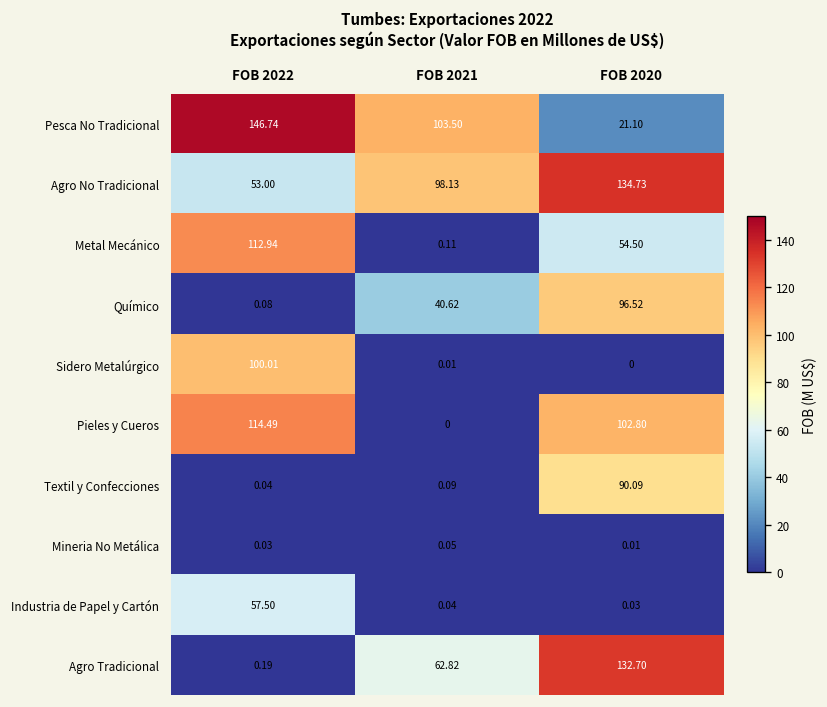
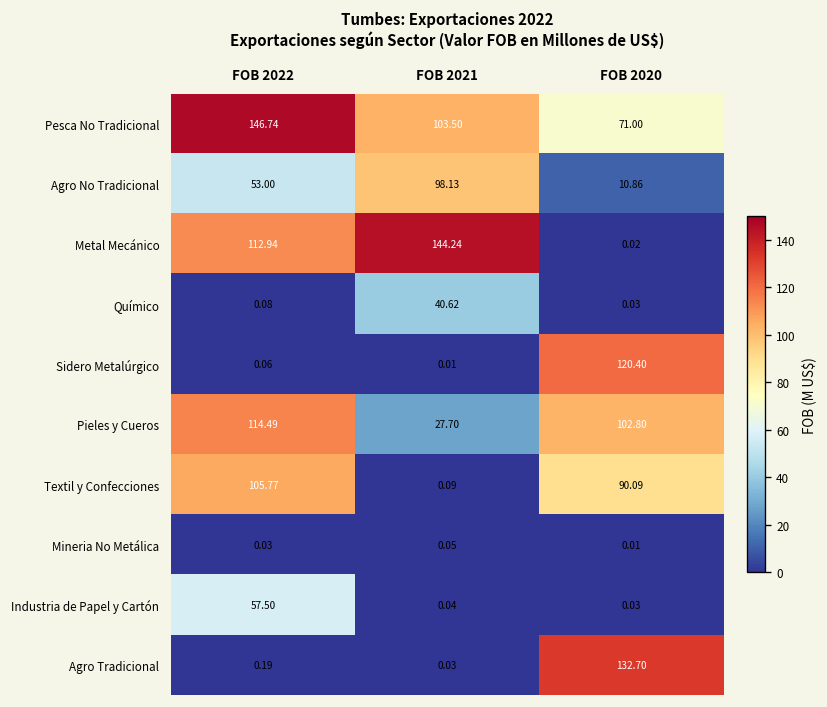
Pesca No Tradicional, FOB 2020: 21.10 -> 71.00
Agro No Tradicional, FOB 2020: 134.73 -> 10.86
Metal Mecánico, FOB 2021: 0.11 -> 144.24
Metal Mecánico, FOB 2020: 54.50 -> 0.02
Químico, FOB 2020: 96.52 -> 0.03
Sidero Metalúrgico, FOB 2022: 100.01 -> 0.06
Sidero Metalúrgico, FOB 2020: 0 -> 120.40
Pieles y Cueros, FOB 2021: 0 -> 27.70
Textil y Confecciones, FOB 2022: 0.04 -> 105.77
Agro Tradicional, FOB 2021: 62.82 -> 0.03
